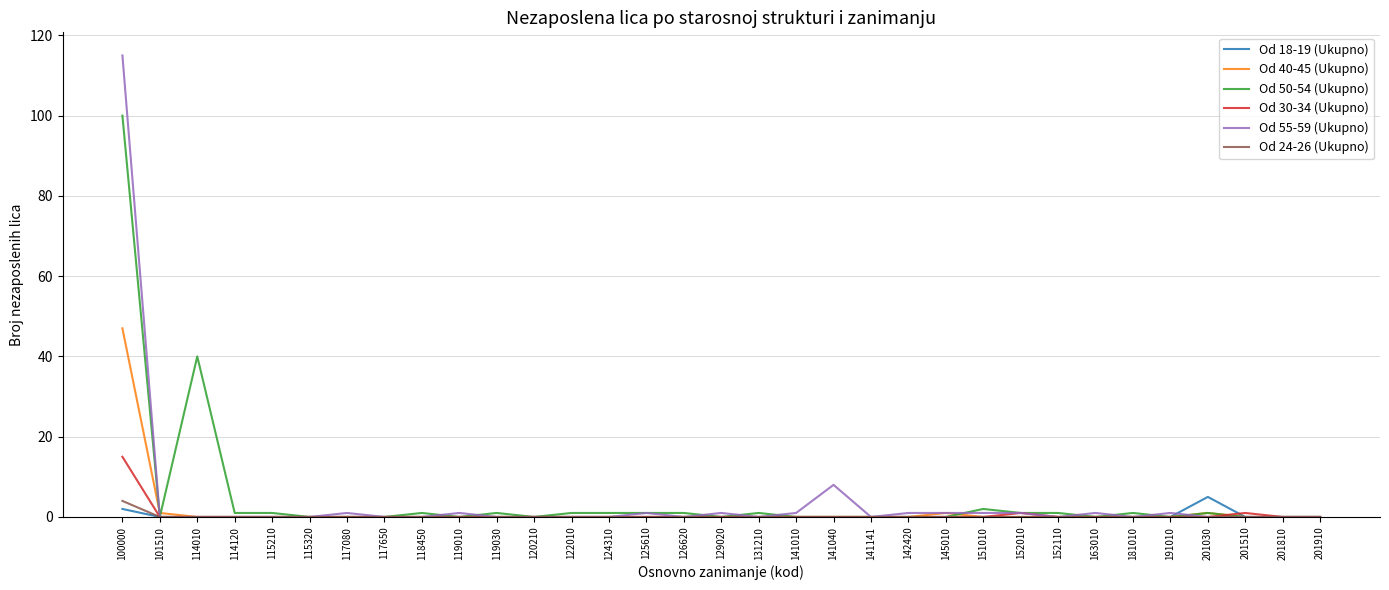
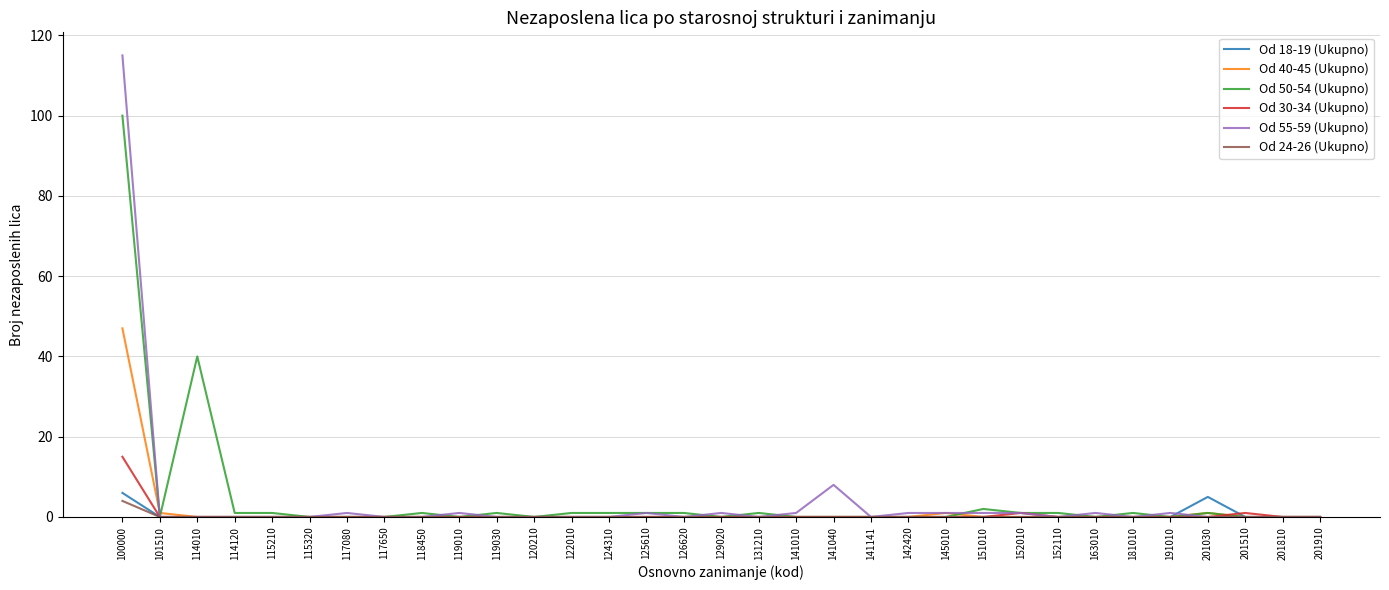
Od 18-19 (Ukupno), 100000: 2 -> 6
